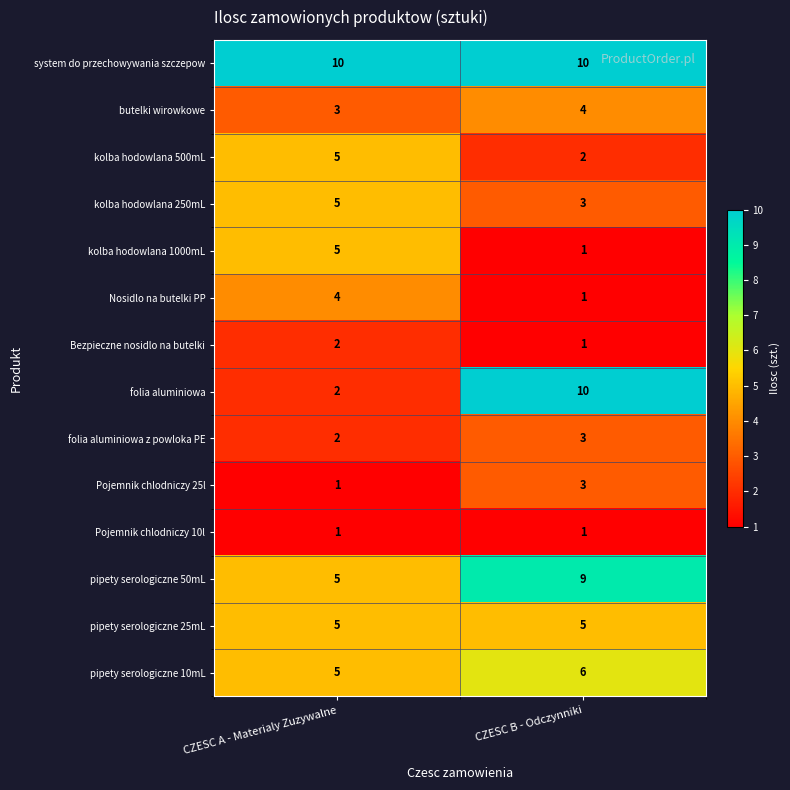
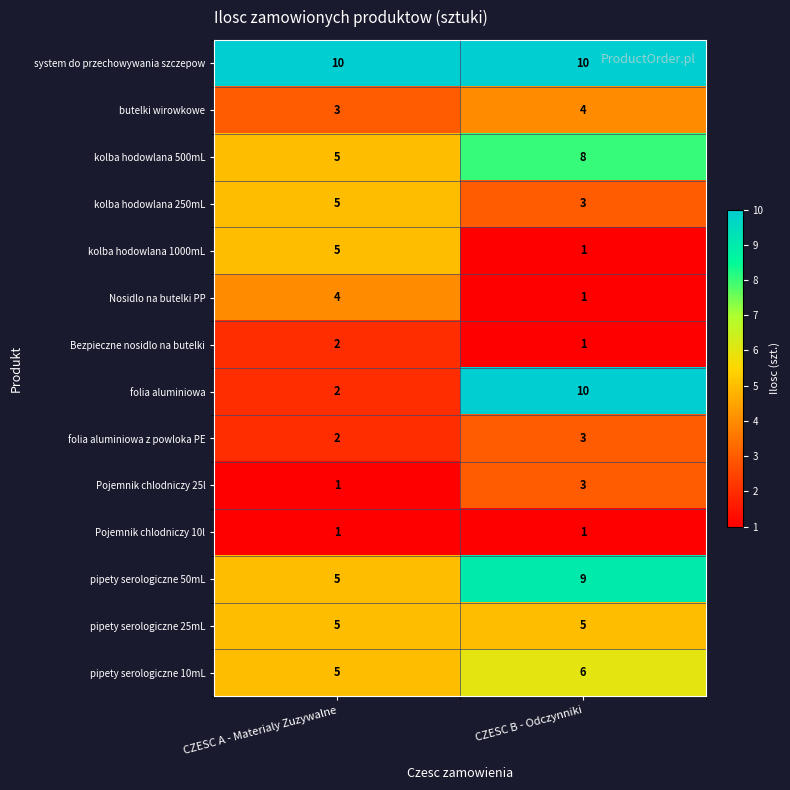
kolba hodowlana 500mL, CZESC B - Odczynniki: 2 -> 8
